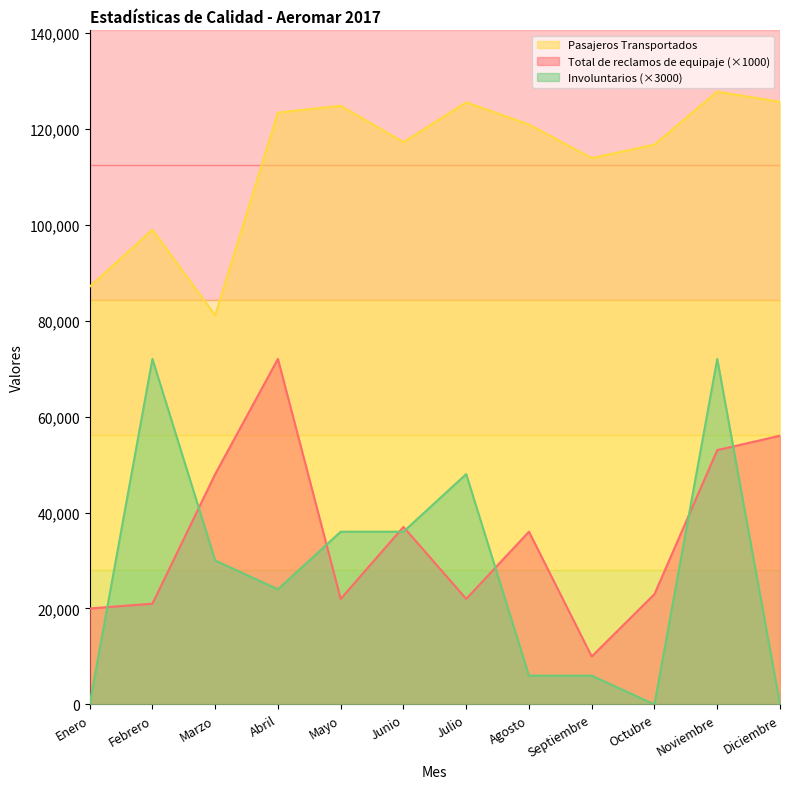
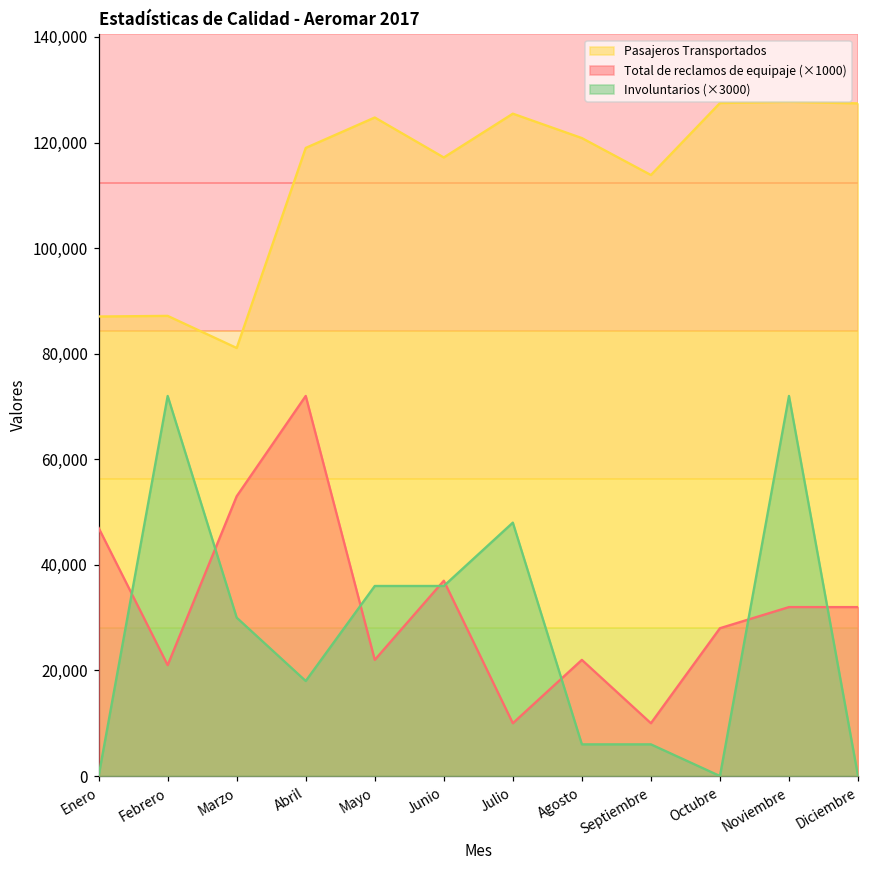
Total de reclamos de equipaje (×1000), Enero: 20,000 -> 47,000
Pasajeros Transportados, Febrero: 99,000 -> 87,000
Total de reclamos de equipaje (×1000), Marzo: 48,000 -> 53,000
Pasajeros Transportados, Abril: 123,000 -> 119,000
Involuntarios (×3000), Abril: 24,000 -> 18,000
Total de reclamos de equipaje (×1000), Julio: 22,000 -> 10,000
Total de reclamos de equipaje (×1000), Agosto: 36,000 -> 22,000
Pasajeros Transportados, Octubre: 117,000 -> 127,000
Total de reclamos de equipaje (×1000), Octubre: 23,000 -> 28,000
Total de reclamos de equipaje (×1000), Noviembre: 53,000 -> 32,000
Pasajeros Transportados, Diciembre: 126,000 -> 127,000
Total de reclamos de equipaje (×1000), Diciembre: 56,000 -> 32,000
